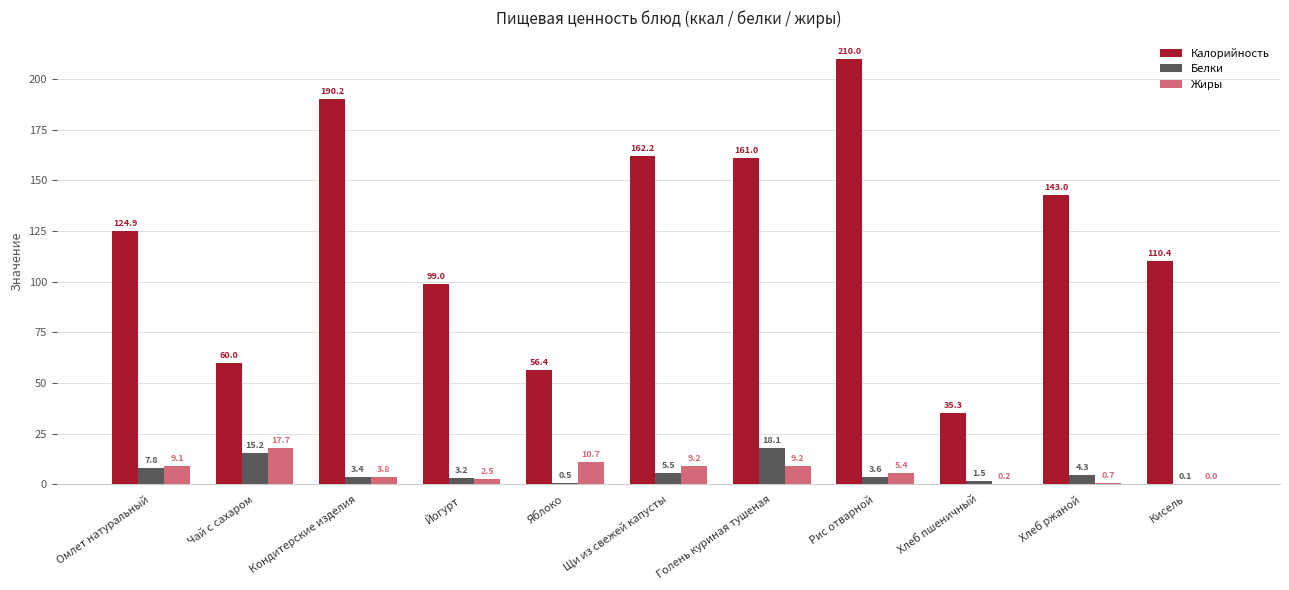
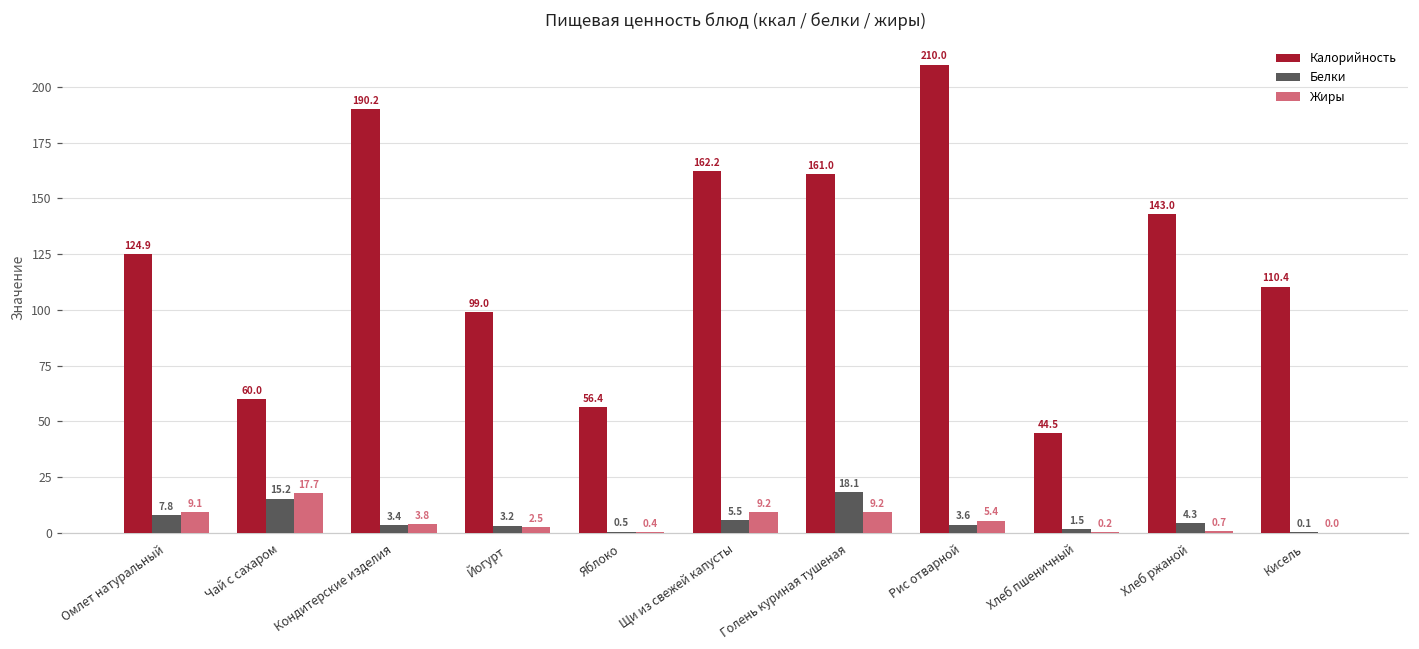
Жиры, Яблоко: 10.7 -> 0.4
Калорийность, Хлеб пшеничный: 35.3 -> 44.5
